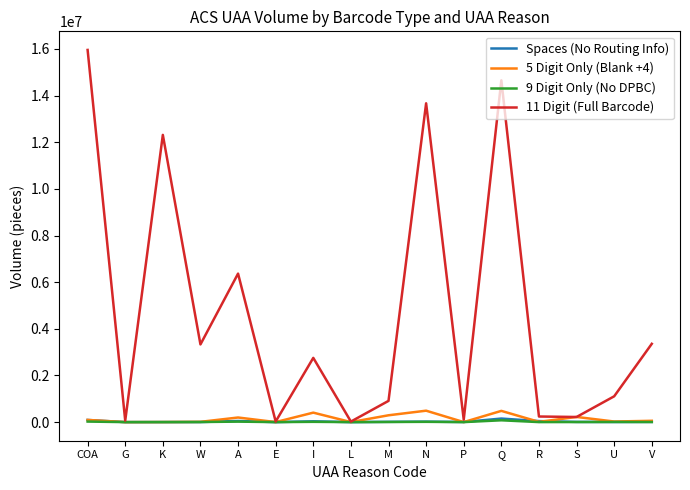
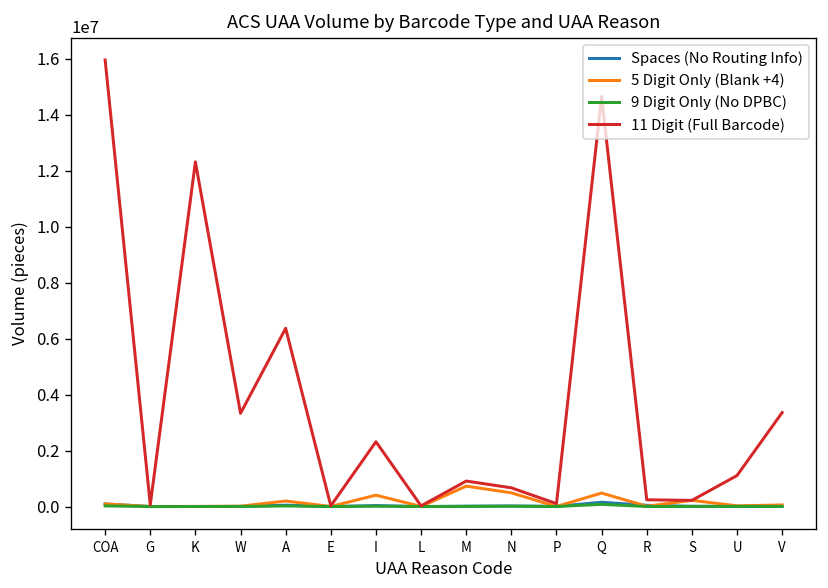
11 Digit (Full Barcode), I: 2800000 -> 2300000
5 Digit Only (Blank +4), M: 300000 -> 700000
11 Digit (Full Barcode), N: 13700000 -> 700000
